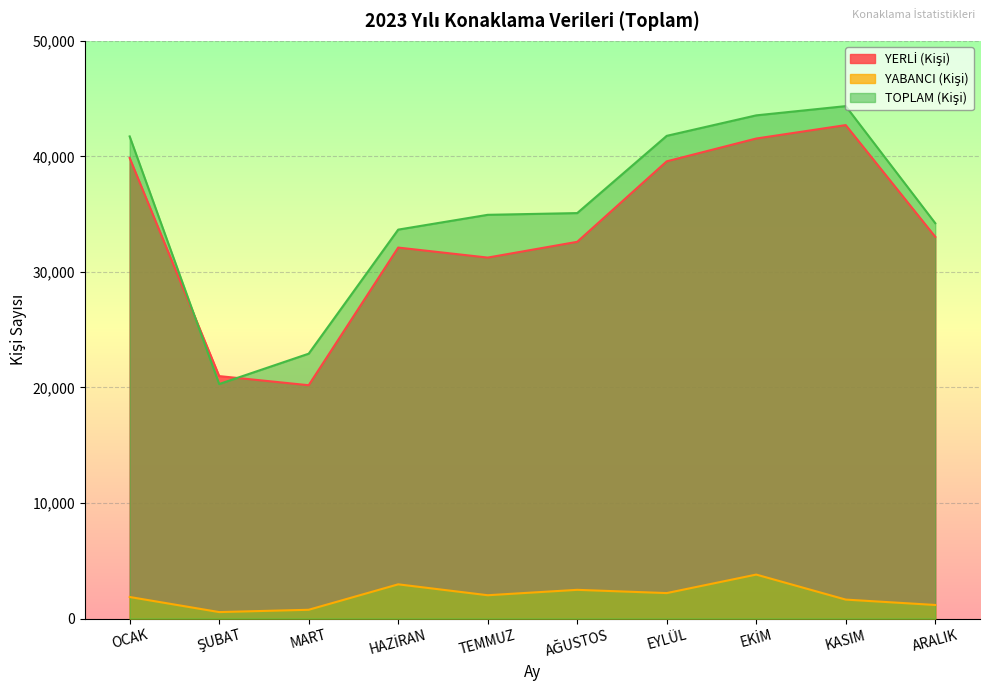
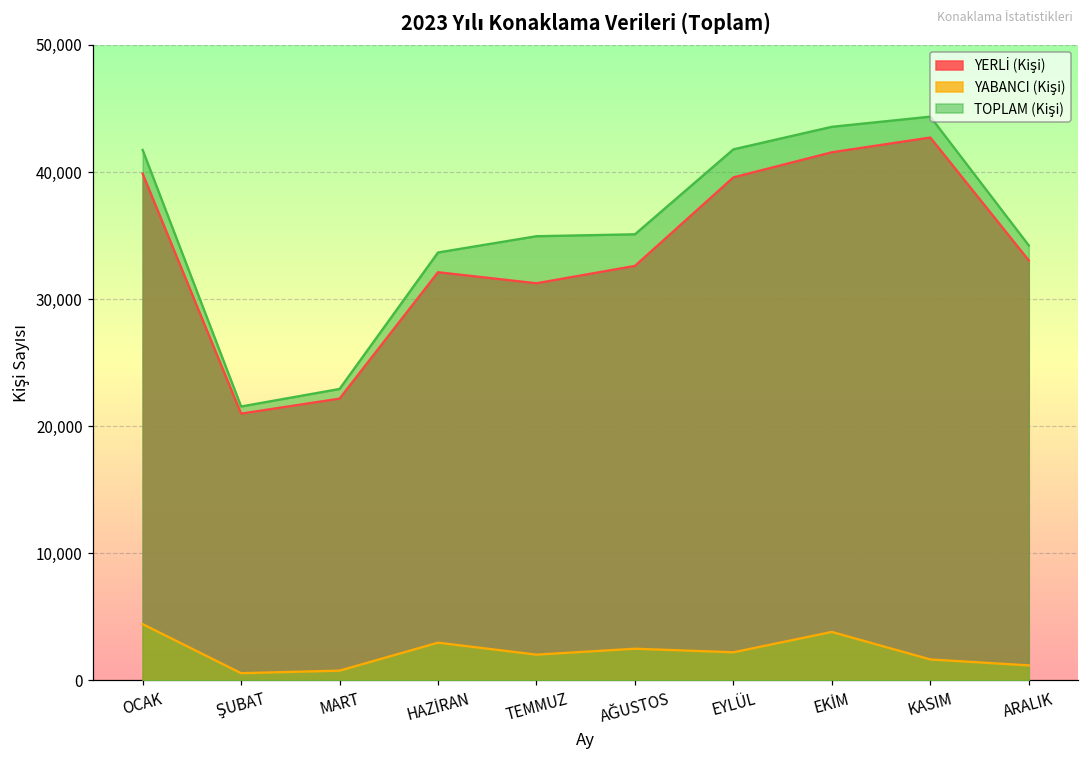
YABANCI (Kişi), OCAK: 1,900 -> 4,400
TOPLAM (Kişi), ŞUBAT: 20,300 -> 21,500
YERLİ (Kişi), MART: 20,200 -> 22,200
